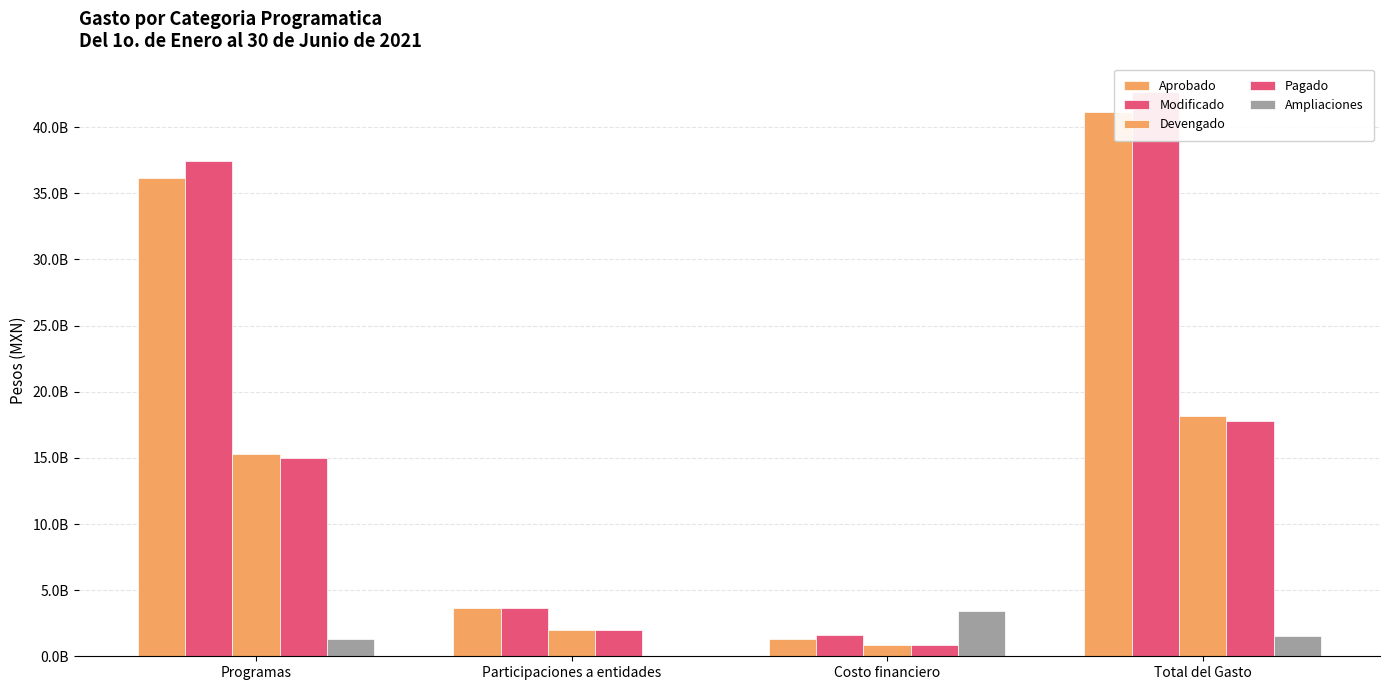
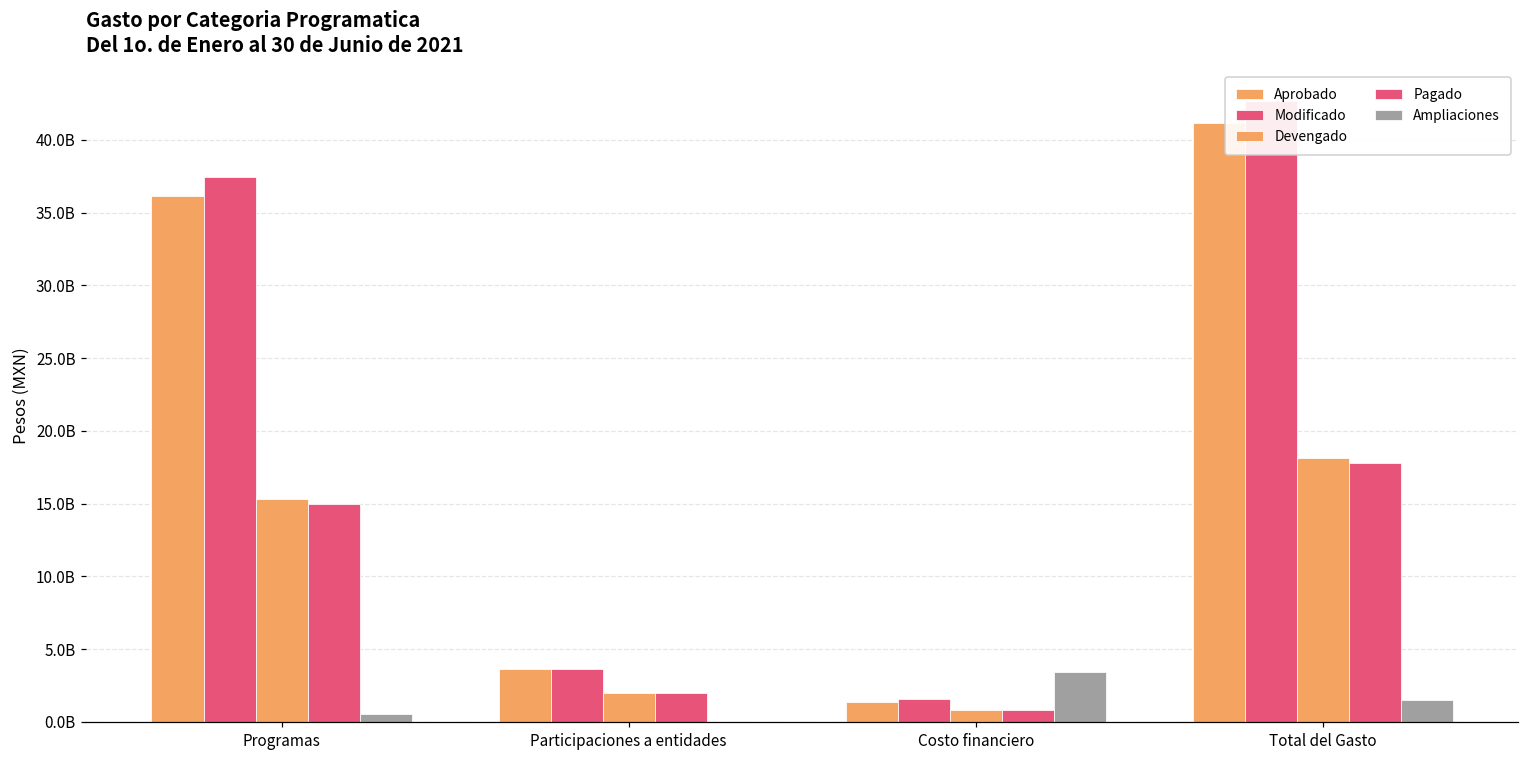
Ampliaciones, Programas: 1300000000 -> 500000000
